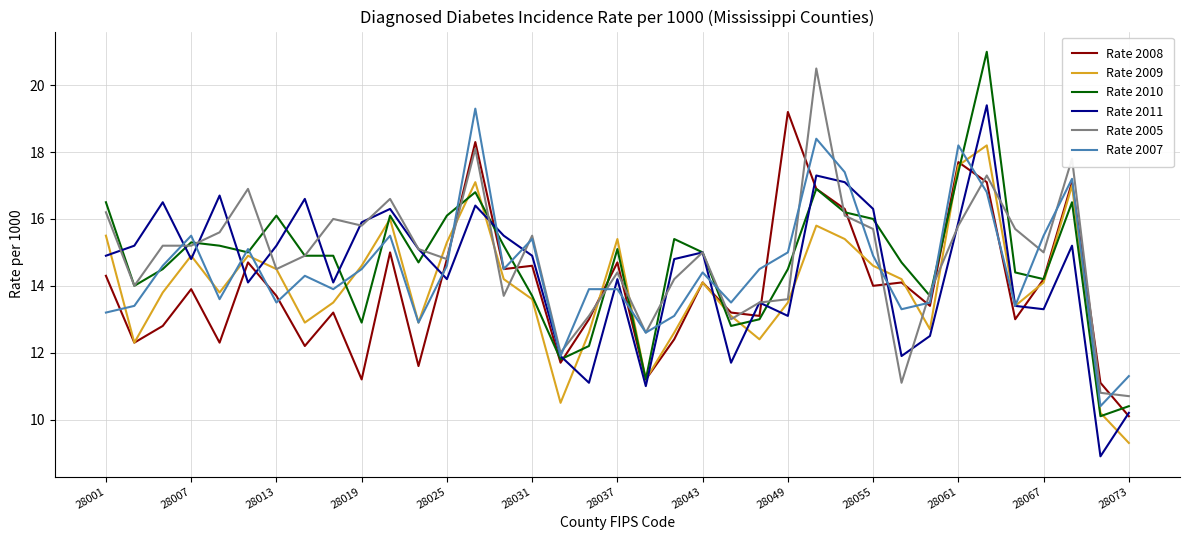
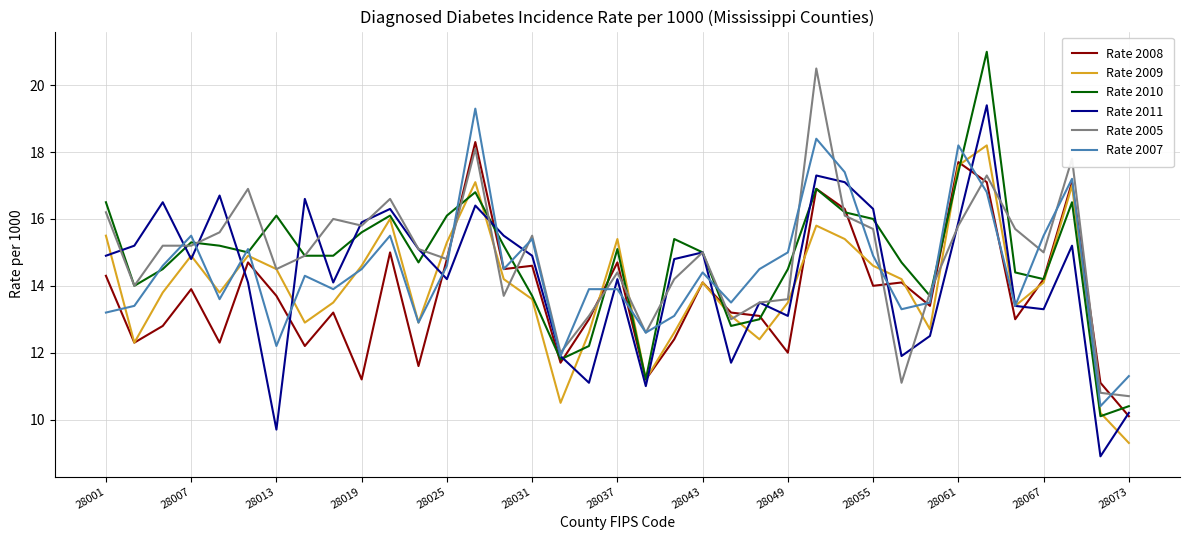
Rate 2011, 28013: 15.2 -> 9.7
Rate 2007, 28013: 13.5 -> 12.2
Rate 2010, 28019: 12.9 -> 15.6
Rate 2008, 28049: 19.2 -> 12.0
